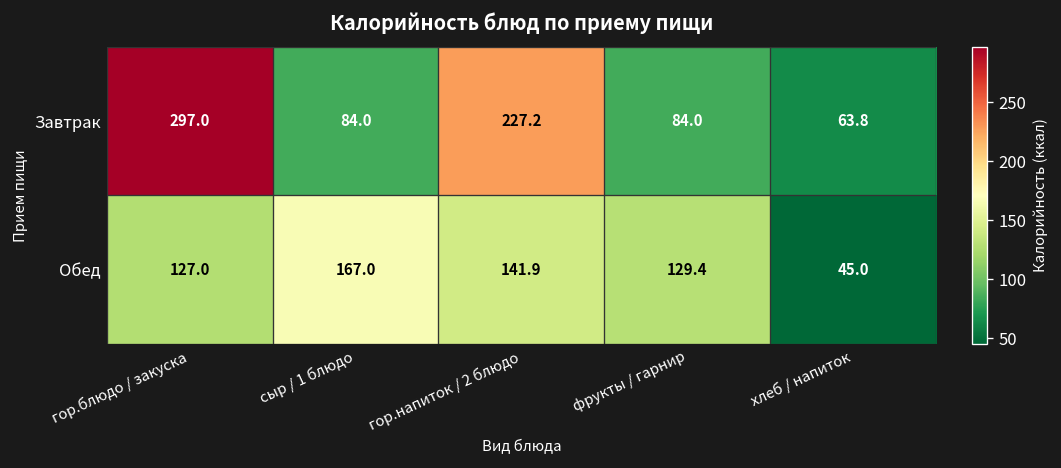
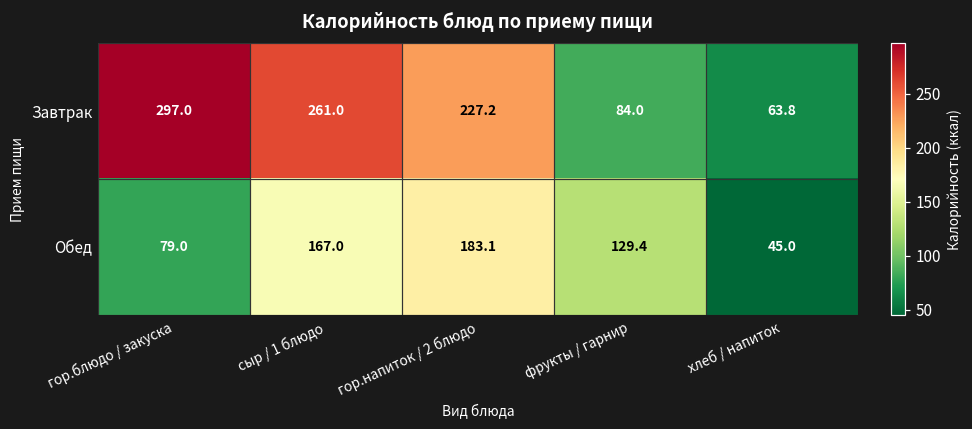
Завтрак, сыр / 1 блюдо: 84.0 -> 261.0
Обед, гор.блюдо / закуска: 127.0 -> 79.0
Обед, гор.напиток / 2 блюдо: 141.9 -> 183.1
